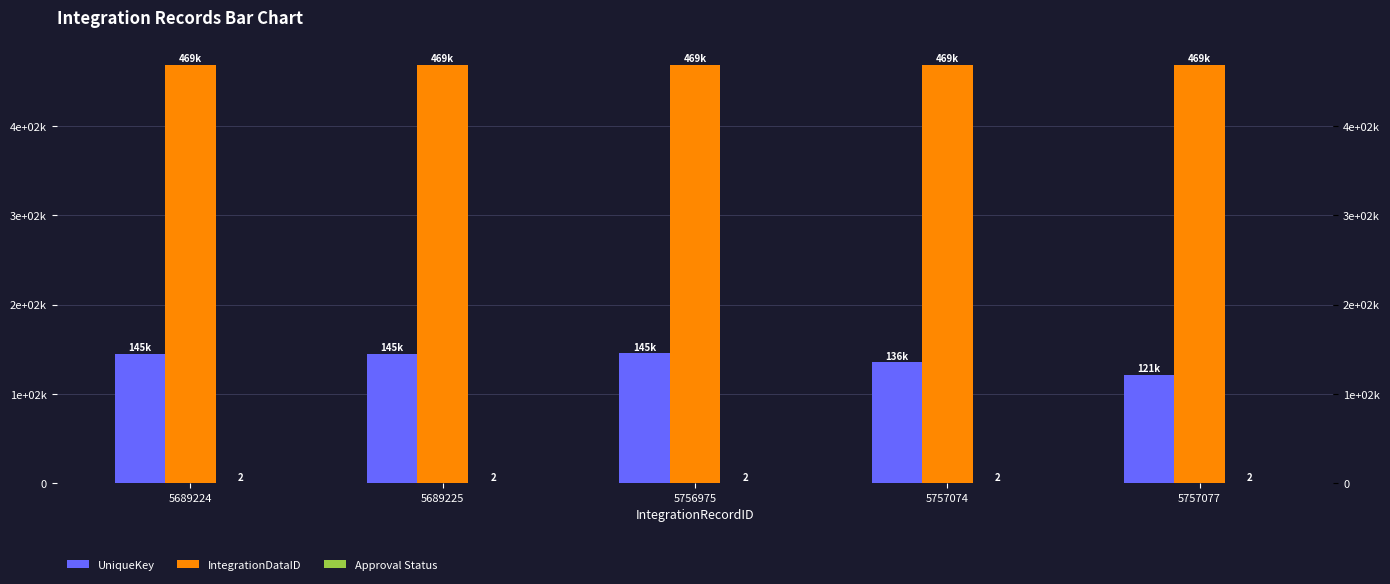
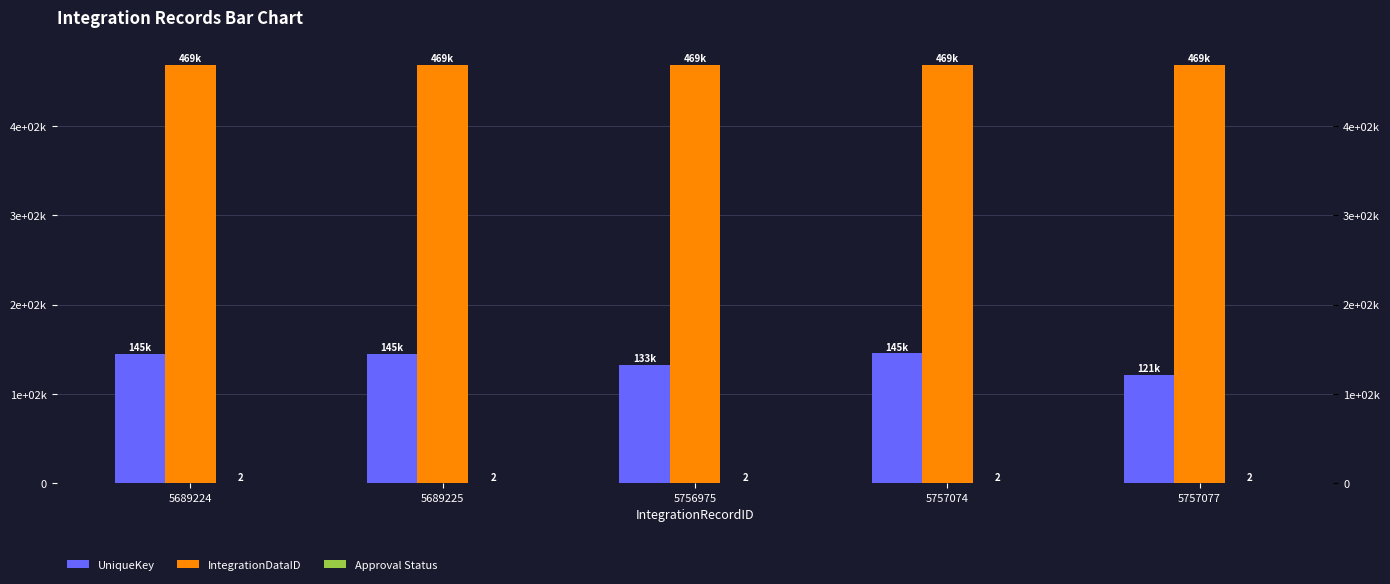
UniqueKey, 5756975: 145k -> 133k
UniqueKey, 5757074: 136k -> 145k
